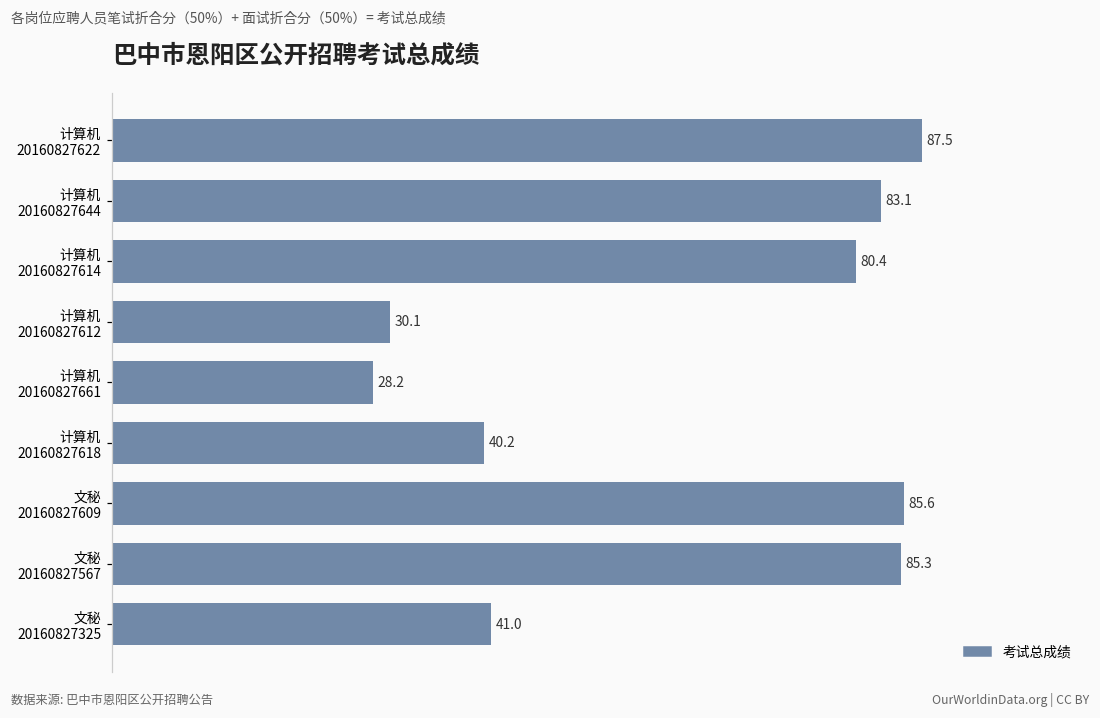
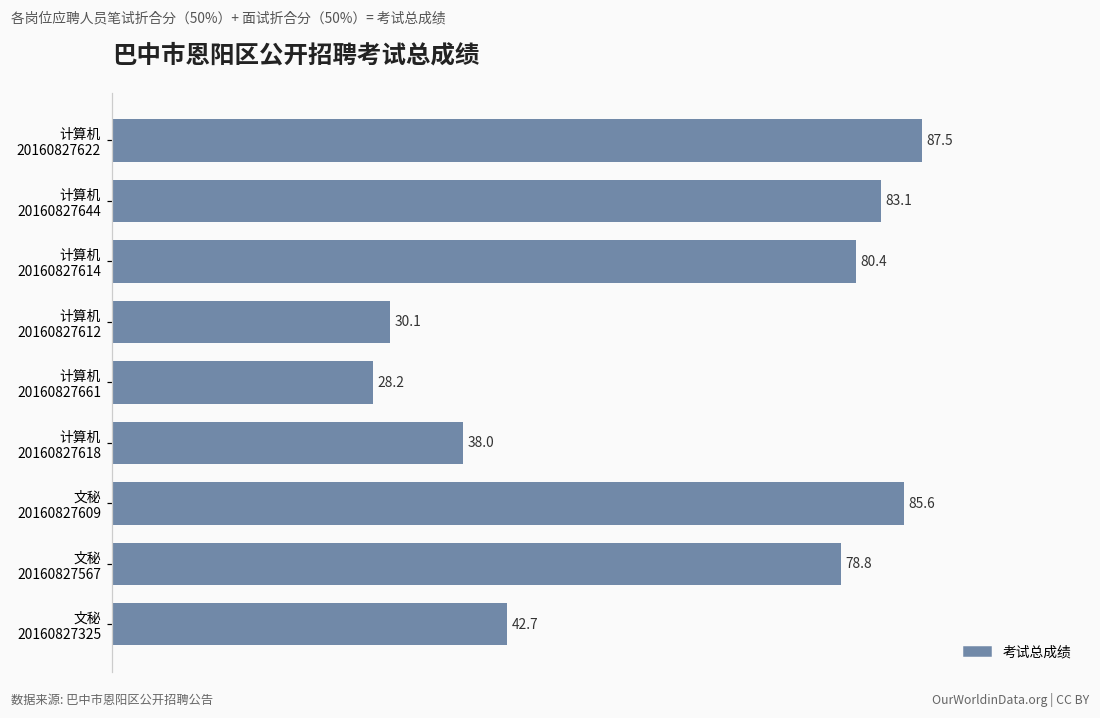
计算机 20160827618: 40.2 -> 38.0
文秘 20160827567: 85.3 -> 78.8
文秘 20160827325: 41.0 -> 42.7
